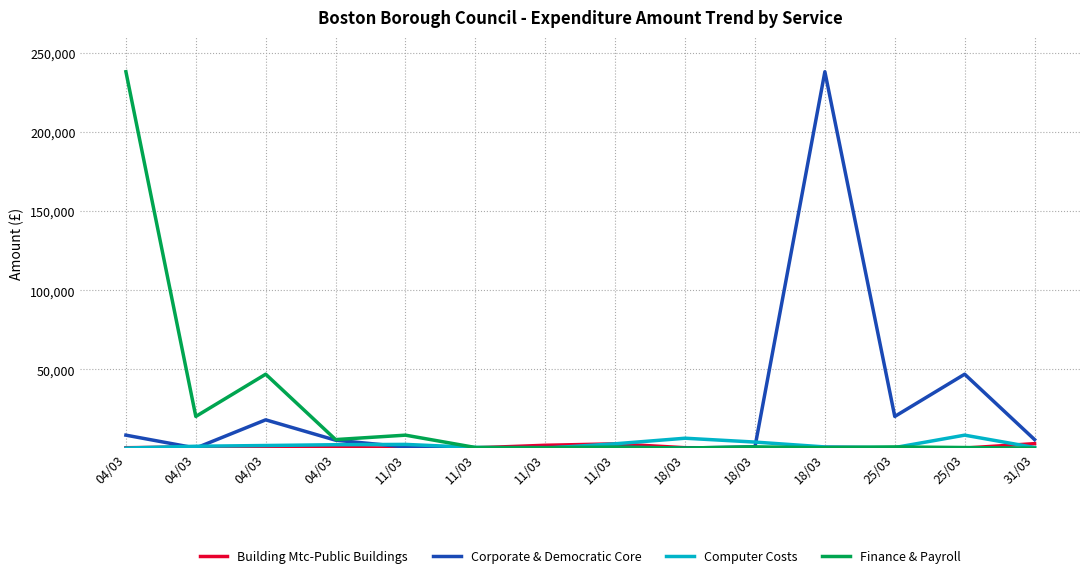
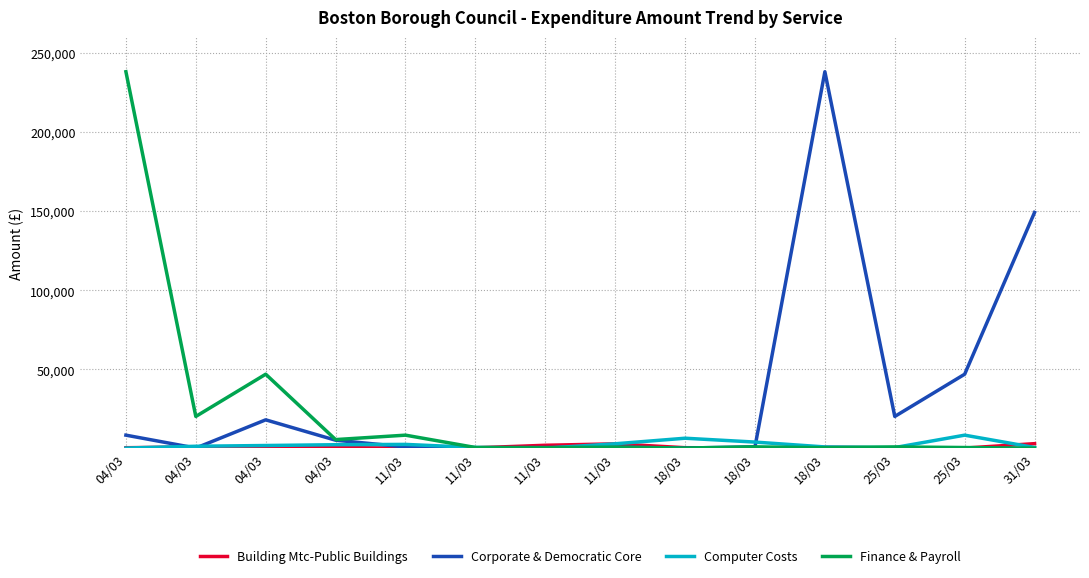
Corporate & Democratic Core, 31/03: 6,000 -> 149,000
